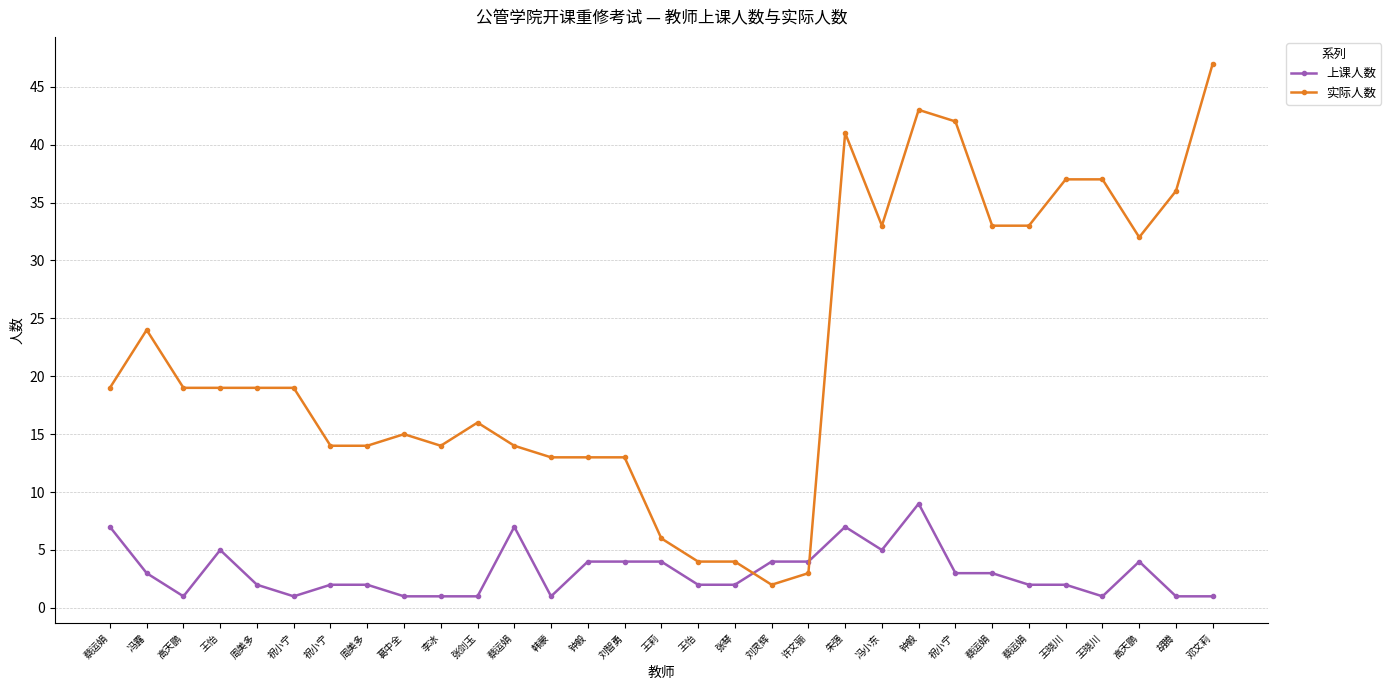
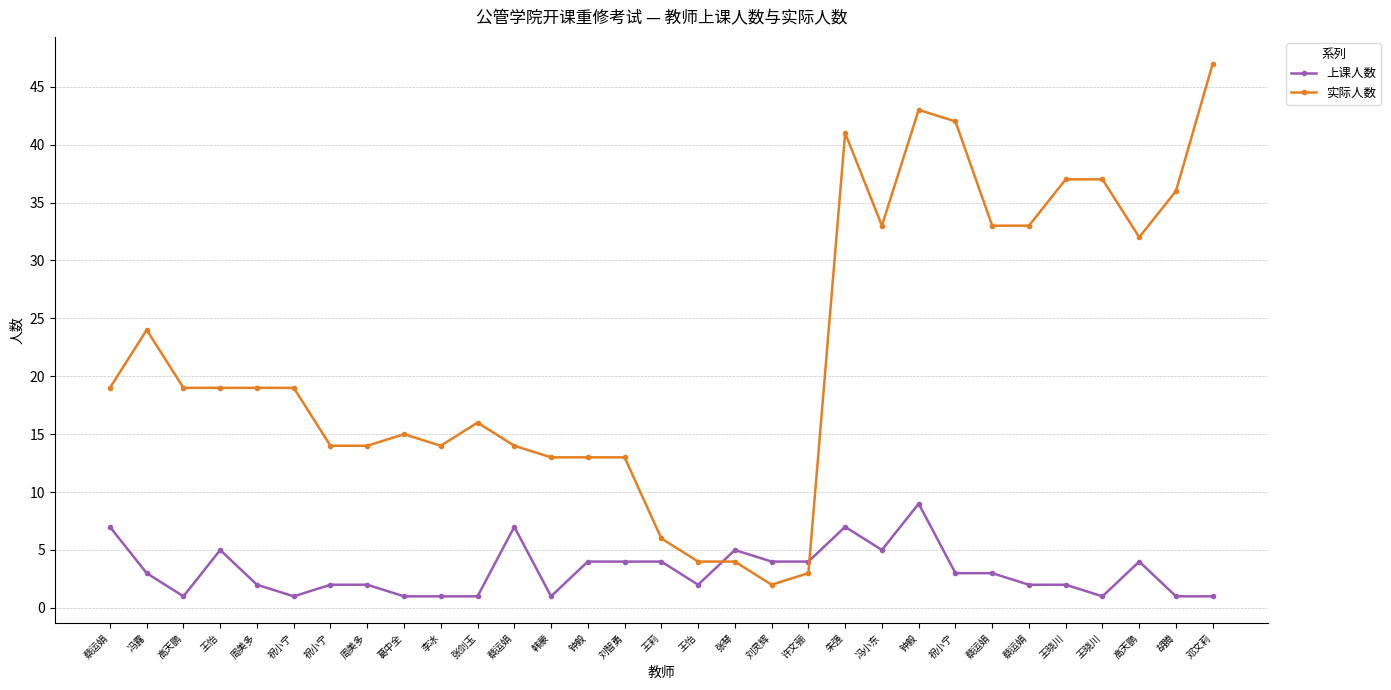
上课人数, 张琴: 2 -> 5
